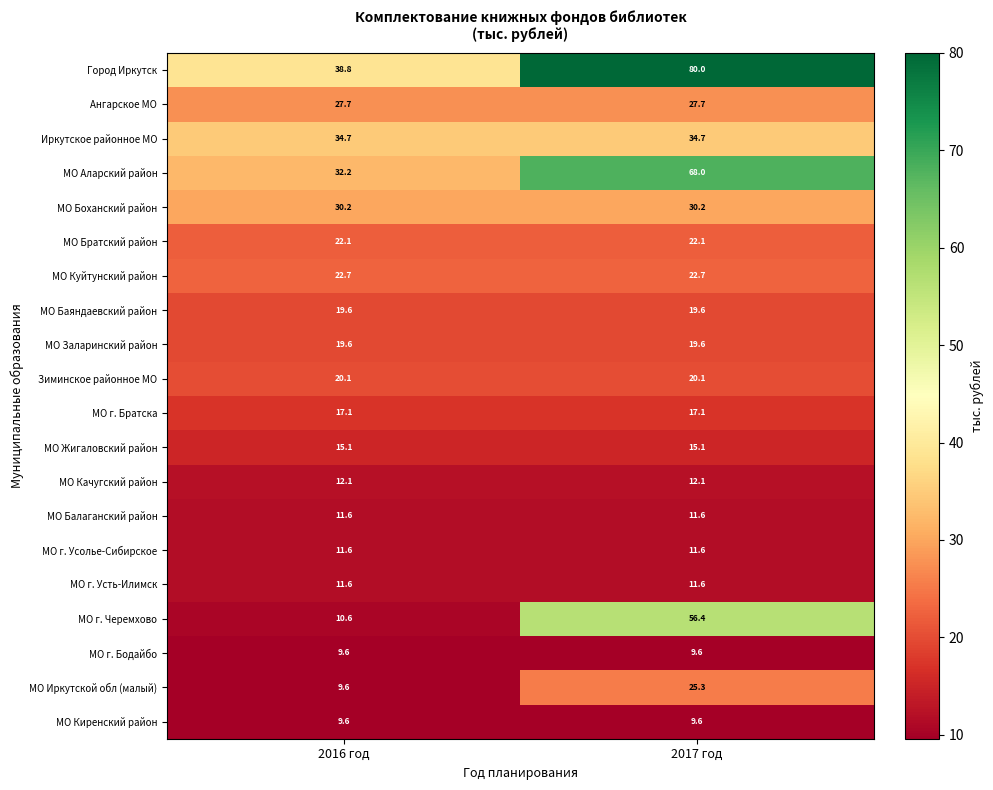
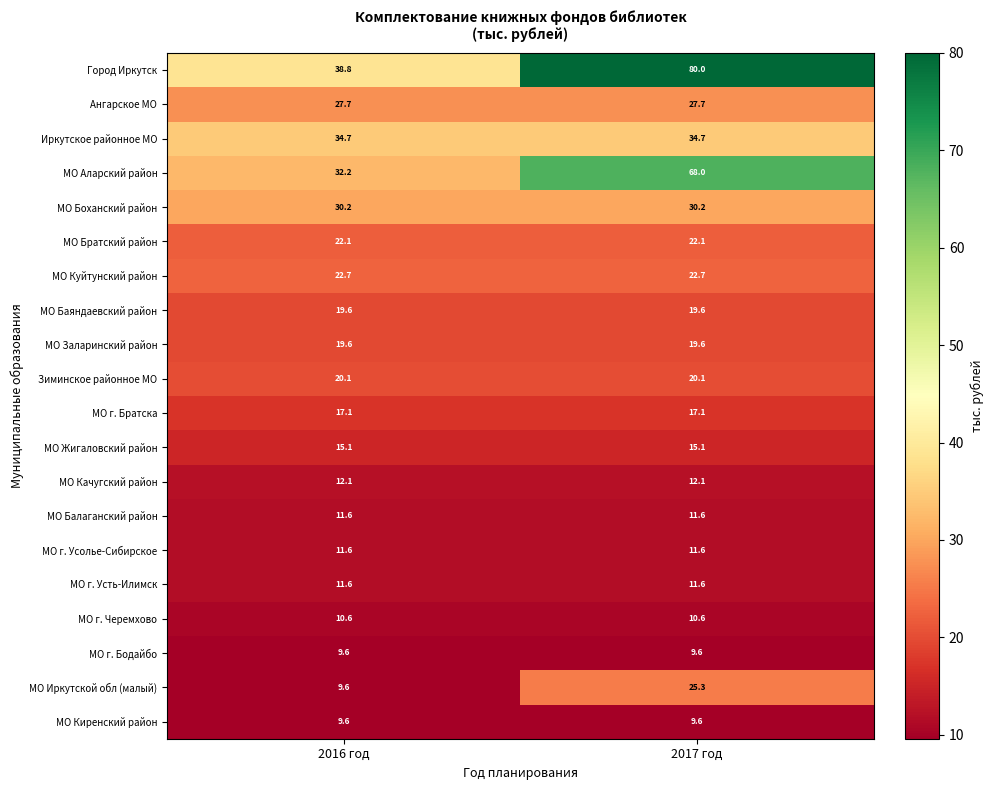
МО г. Черемхово, 2017 год: 56.4 -> 10.6
